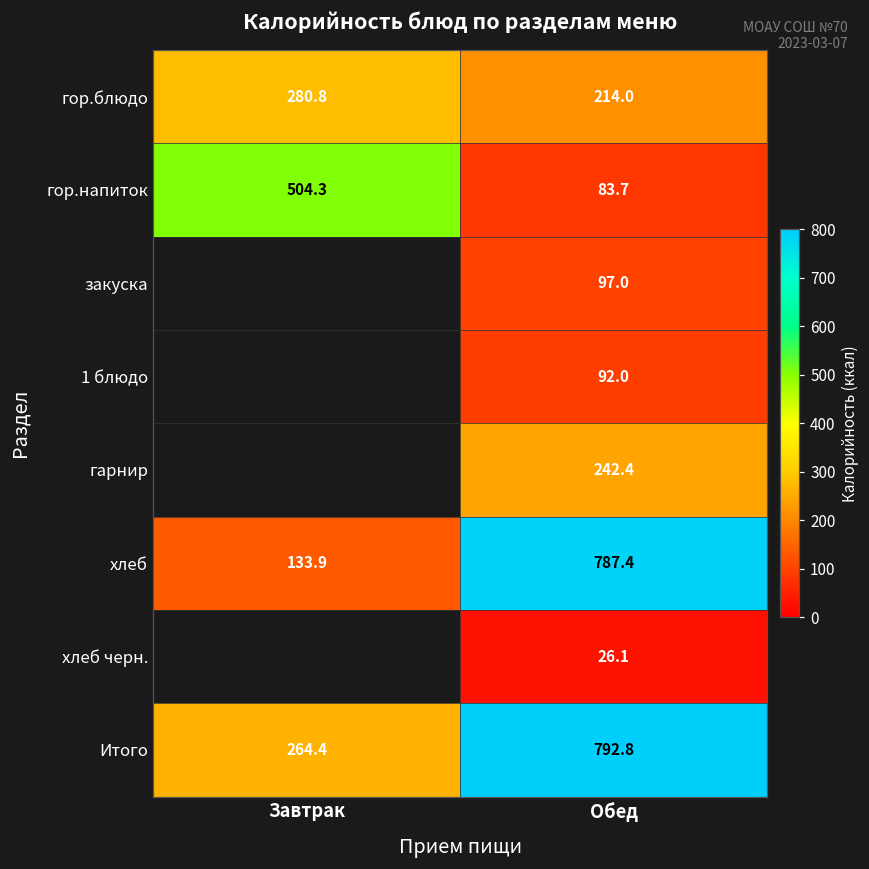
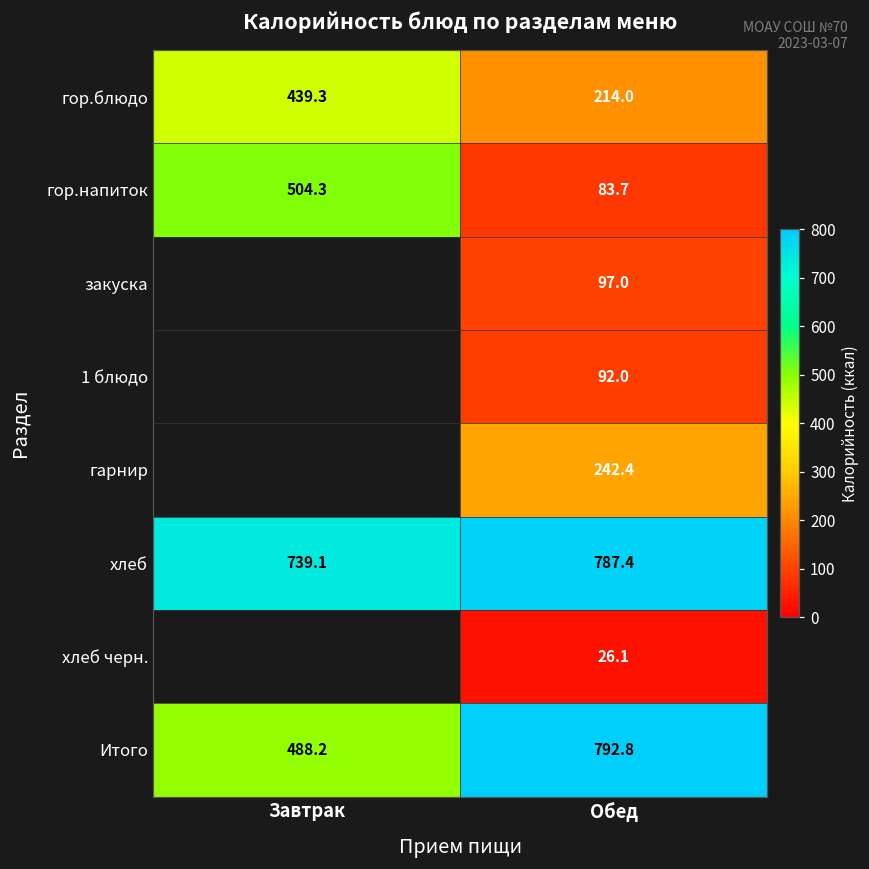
гор.блюдо, Завтрак: 280.8 -> 439.3
хлеб, Завтрак: 133.9 -> 739.1
Итого, Завтрак: 264.4 -> 488.2
